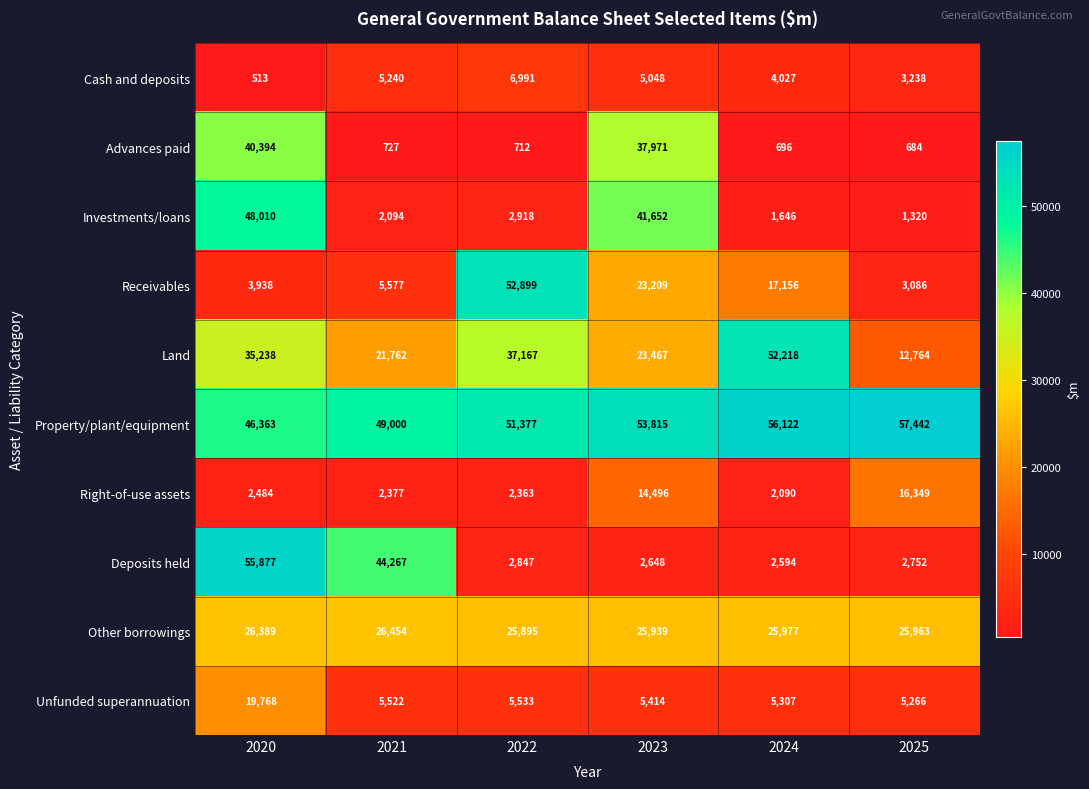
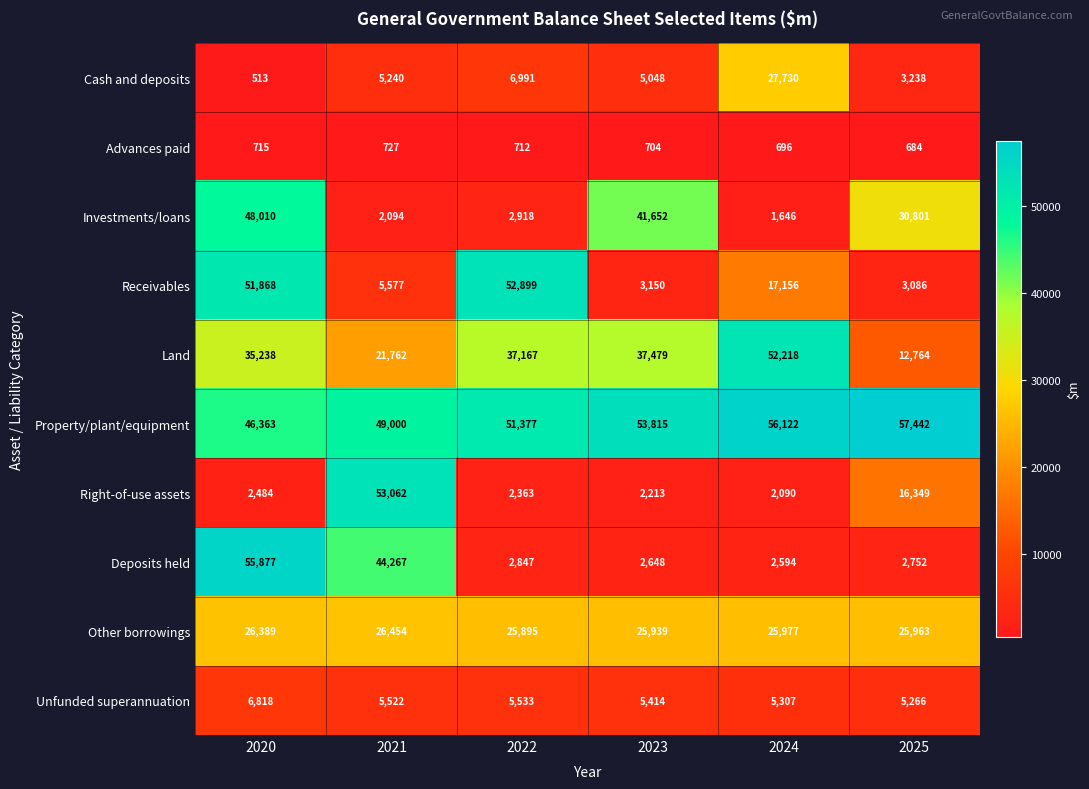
Cash and deposits, 2024: 4,027 -> 27,730
Advances paid, 2020: 40,394 -> 715
Advances paid, 2023: 37,971 -> 704
Investments/loans, 2025: 1,320 -> 30,801
Receivables, 2020: 3,938 -> 51,868
Receivables, 2023: 23,209 -> 3,150
Land, 2023: 23,467 -> 37,479
Right-of-use assets, 2021: 2,377 -> 53,062
Right-of-use assets, 2023: 14,496 -> 2,213
Unfunded superannuation, 2020: 19,768 -> 6,818
